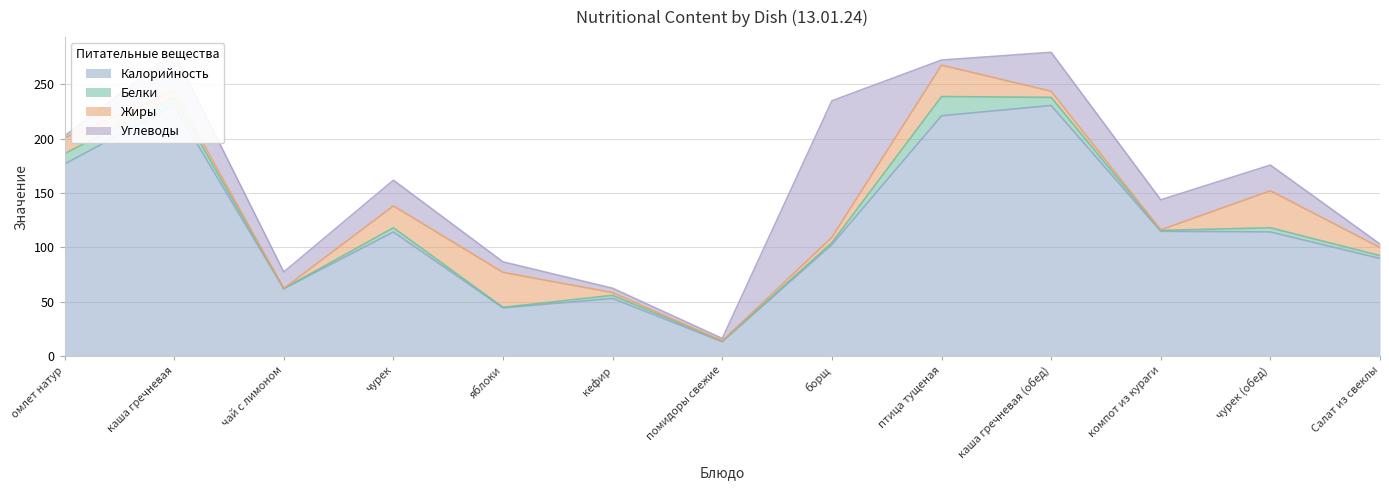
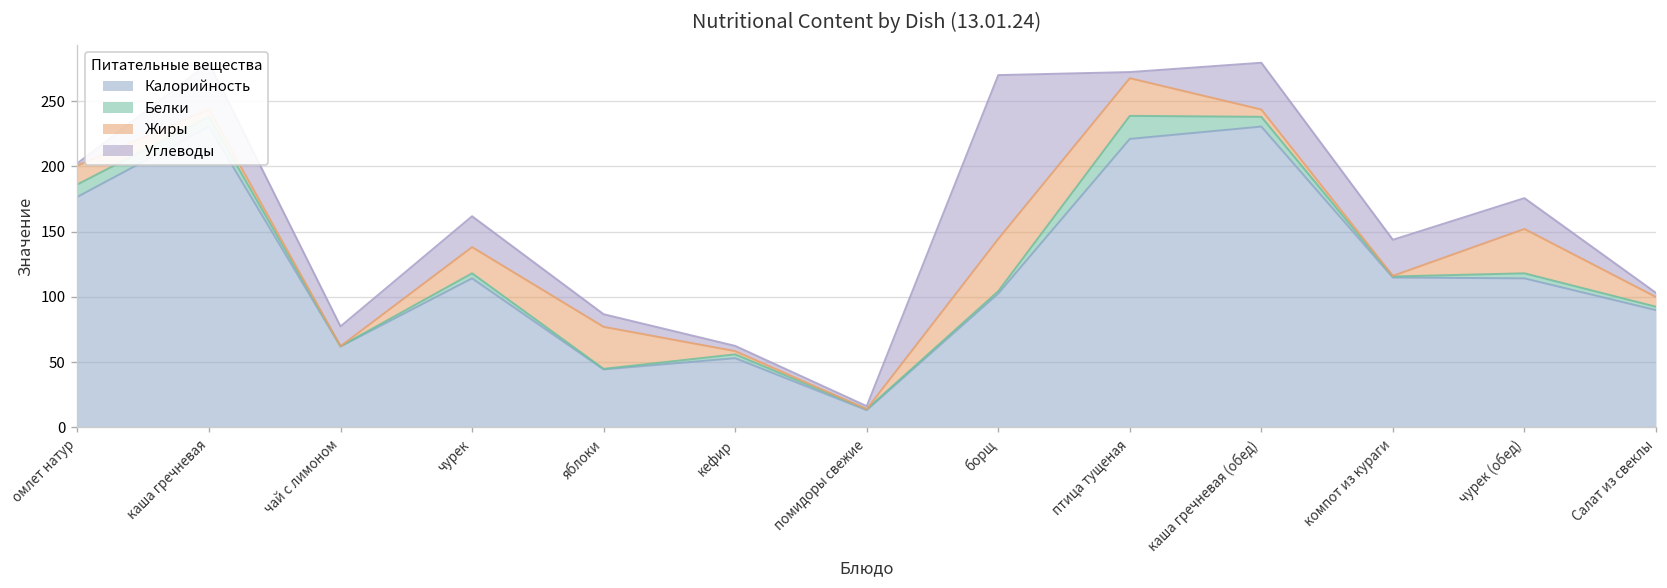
Жиры, борщ: 5 -> 40
